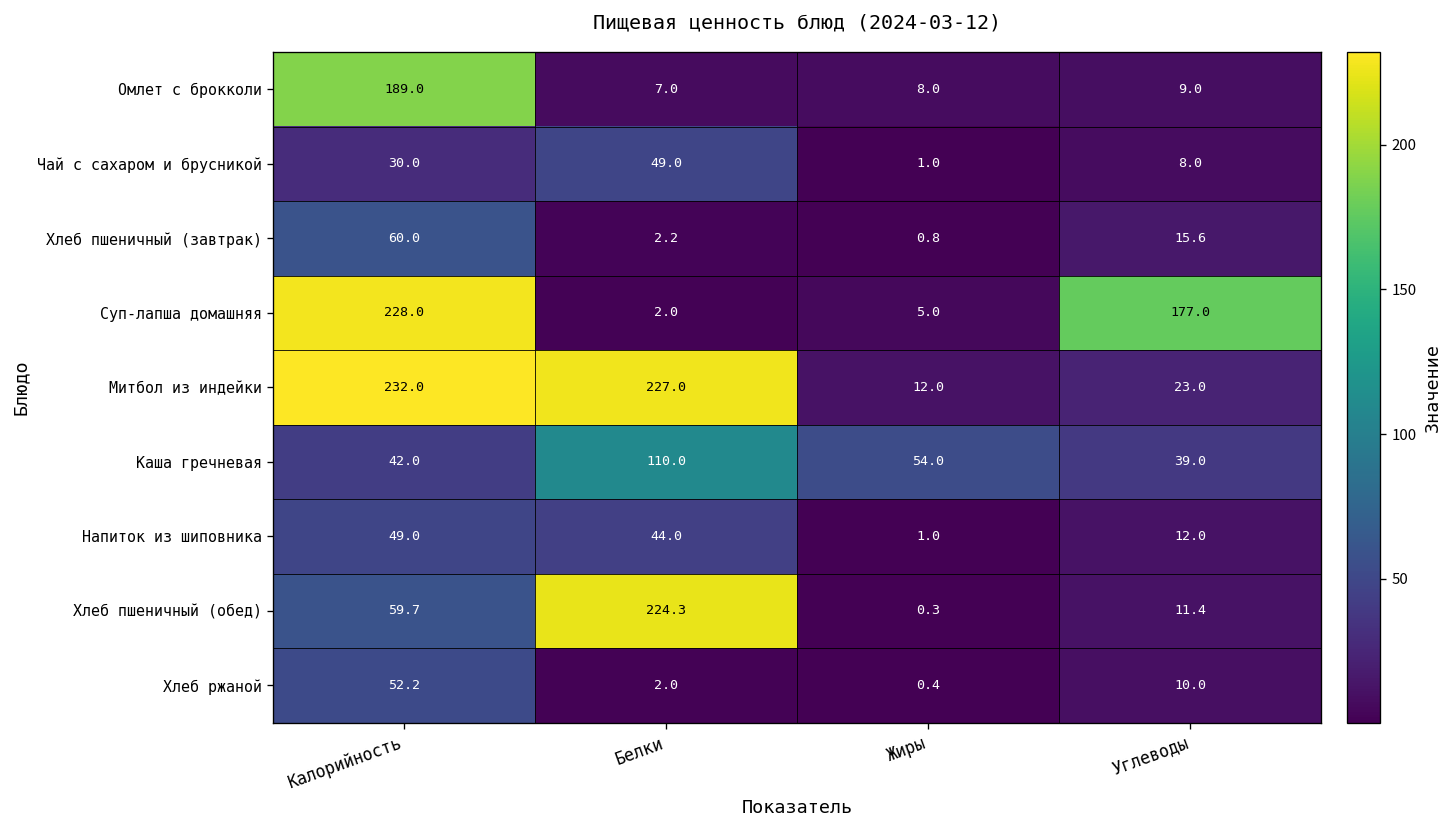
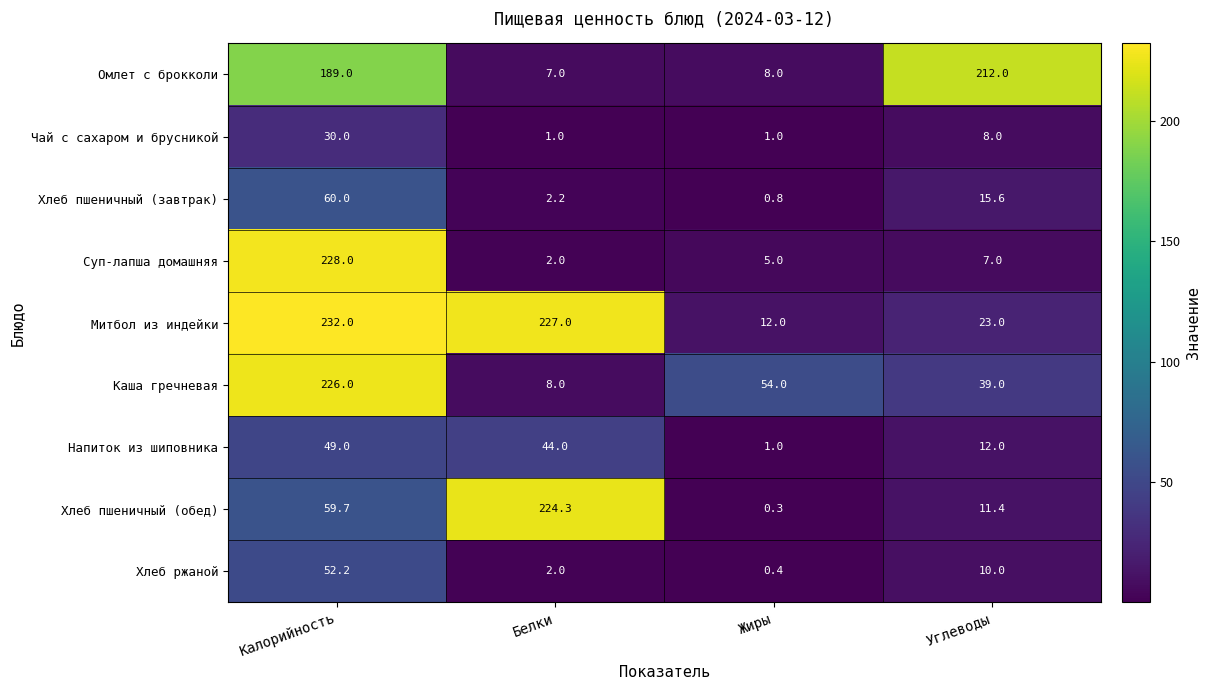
Омлет с брокколи, Углеводы: 9.0 -> 212.0
Чай с сахаром и брусникой, Белки: 49.0 -> 1.0
Суп-лапша домашняя, Углеводы: 177.0 -> 7.0
Каша гречневая, Калорийность: 42.0 -> 226.0
Каша гречневая, Белки: 110.0 -> 8.0
